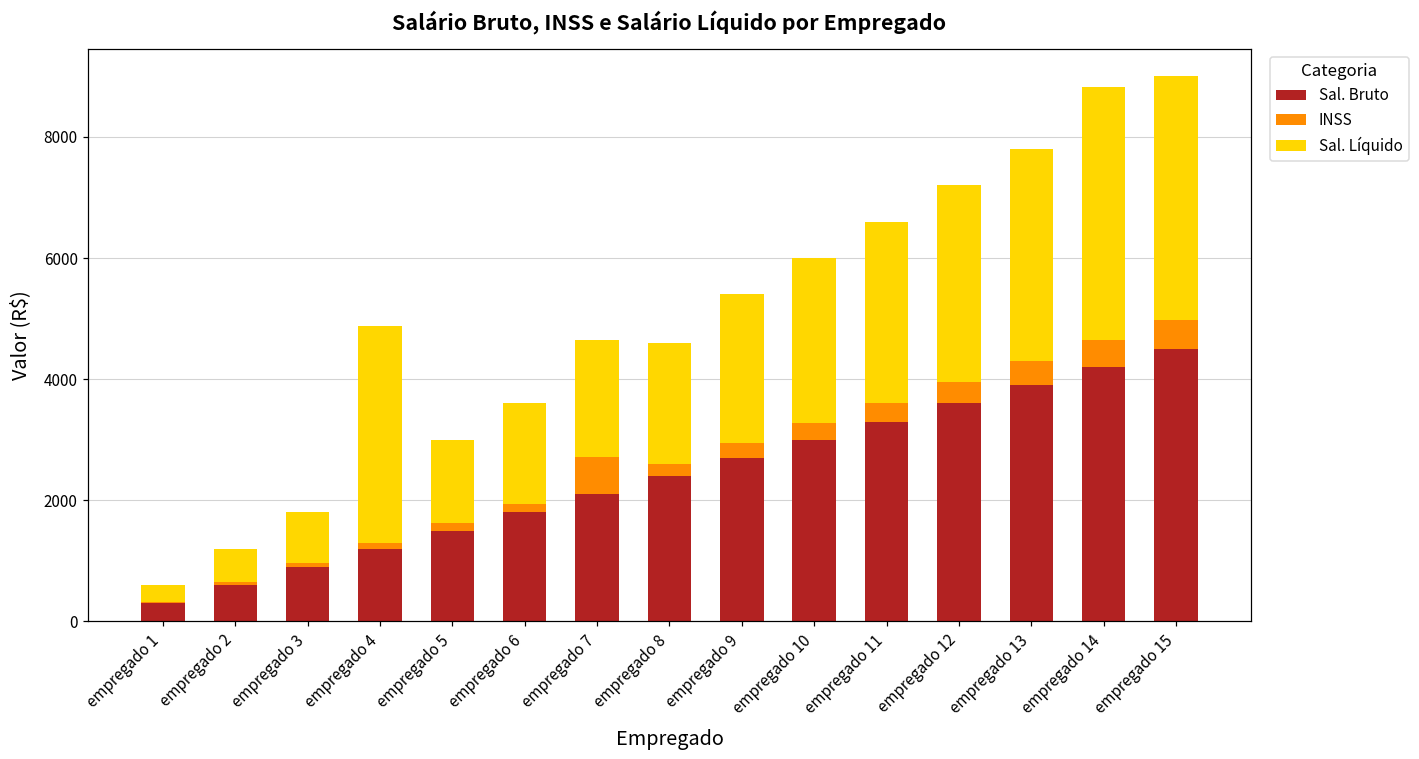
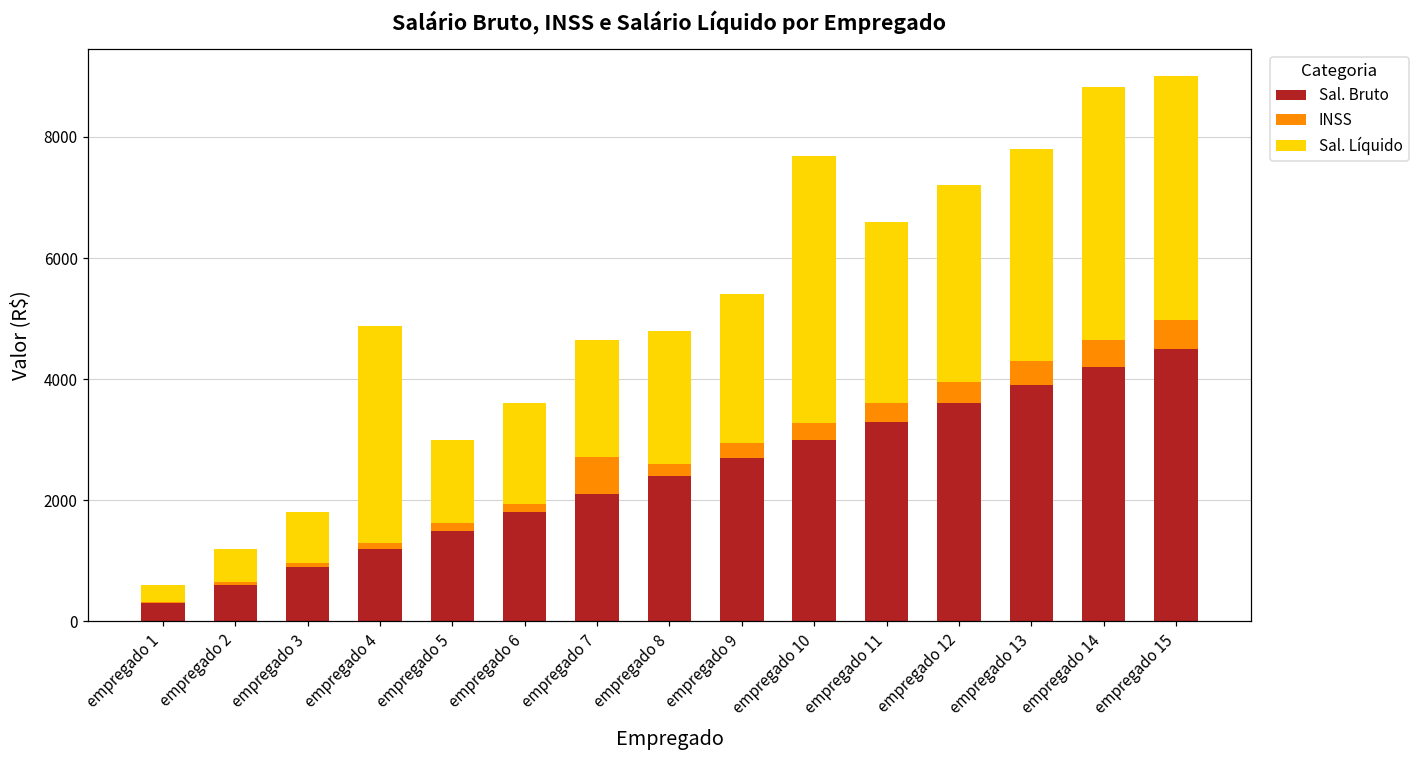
Sal. Líquido, empregado 8: 2000 -> 2200
Sal. Líquido, empregado 10: 2700 -> 4400
